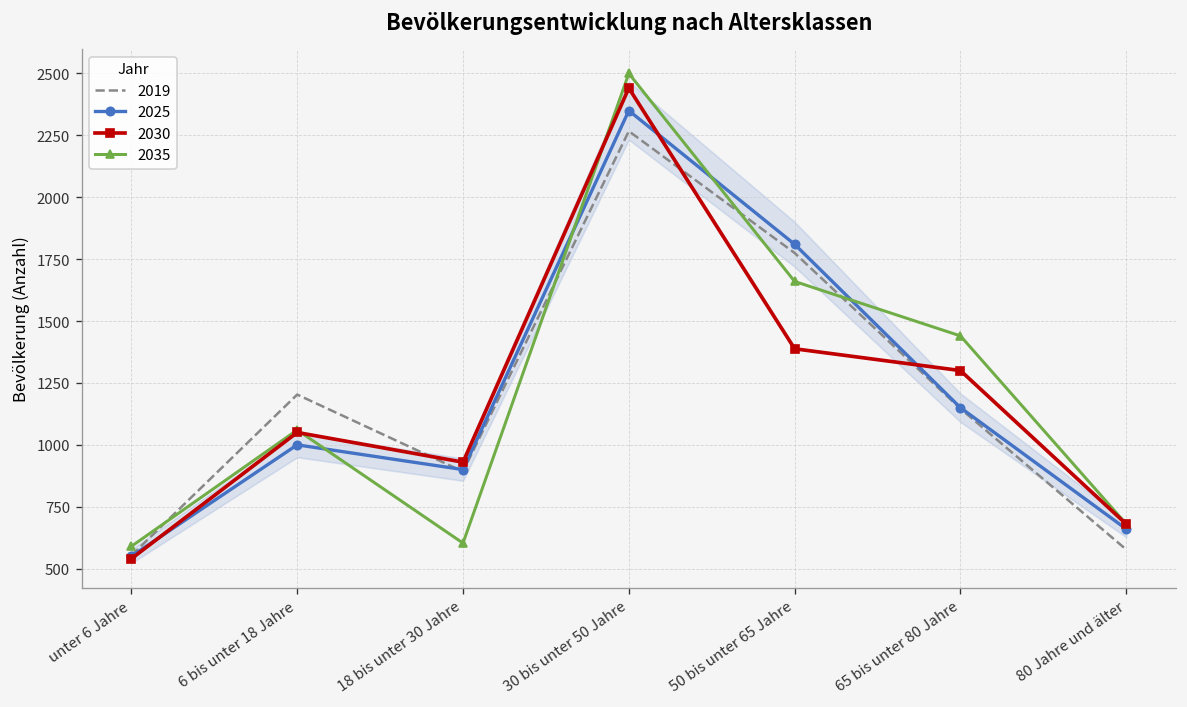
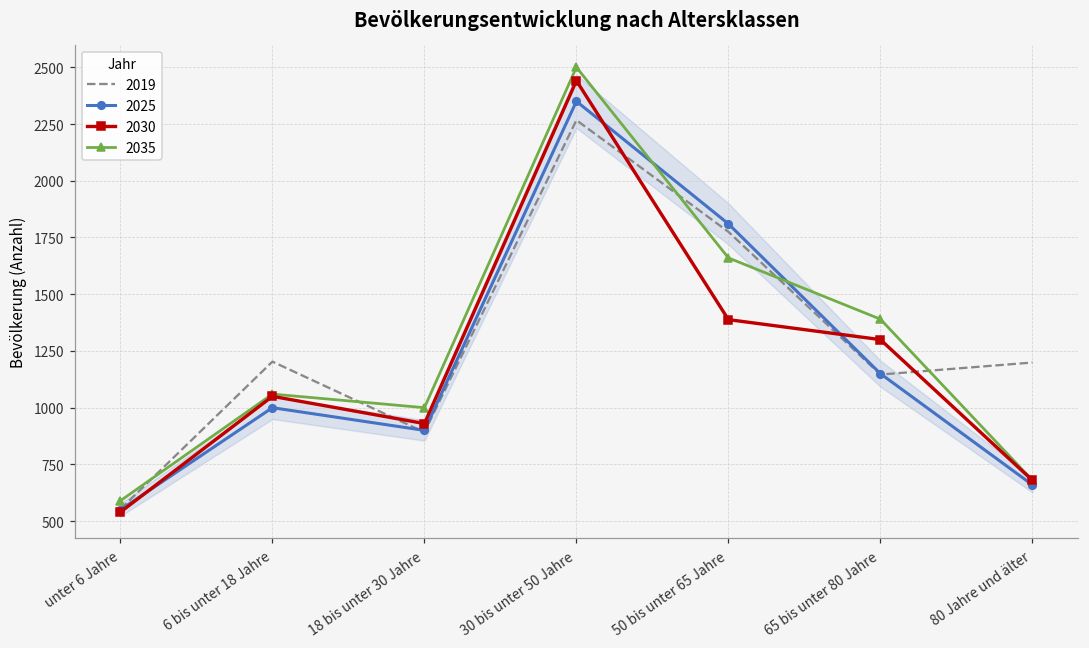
2035, 18 bis unter 30 Jahre: 600 -> 1000
2035, 65 bis unter 80 Jahre: 1440 -> 1390
2019, 80 Jahre und älter: 580 -> 1200
